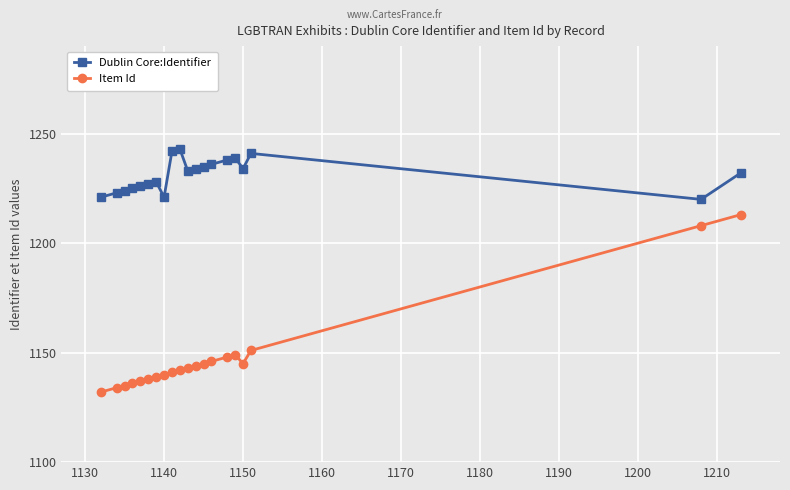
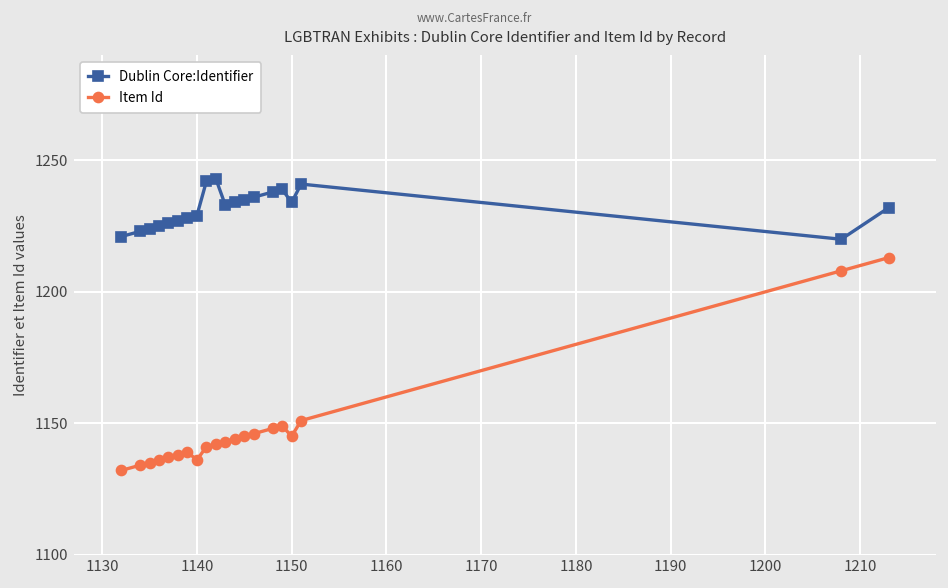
Dublin Core:Identifier, 1140: 1221 -> 1229
Item Id, 1140: 1140 -> 1136
